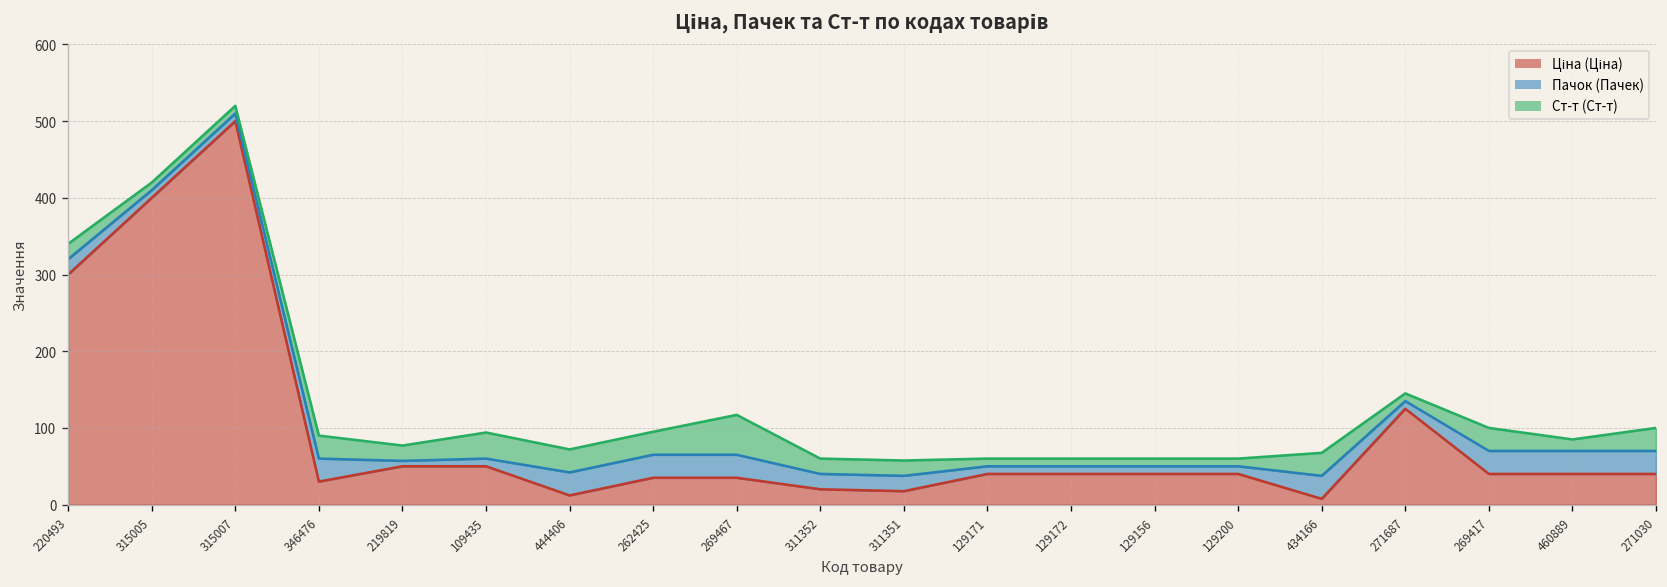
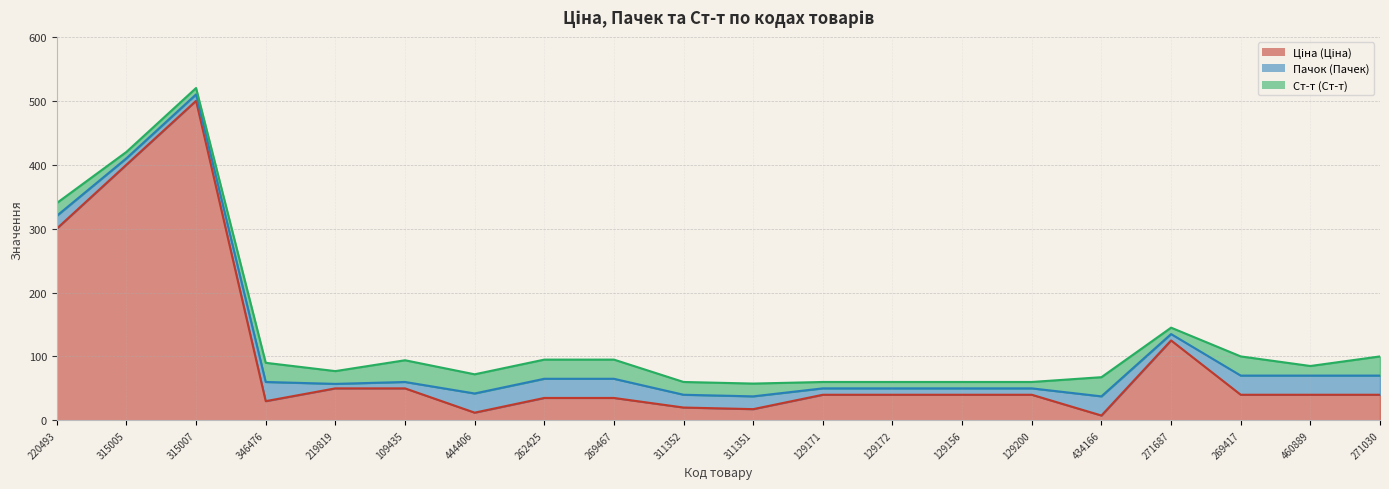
Ст-т (Ст-т), 269467: 50 -> 30
